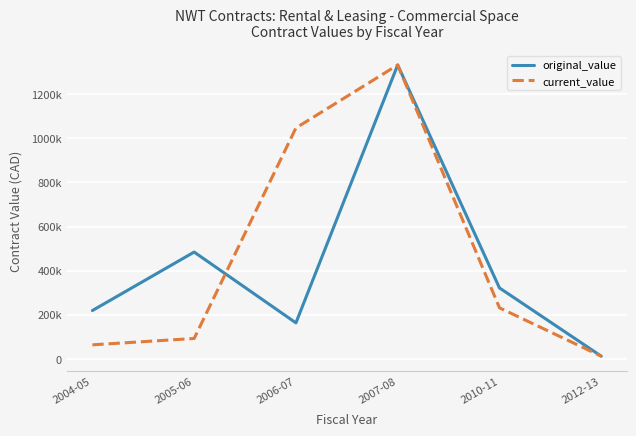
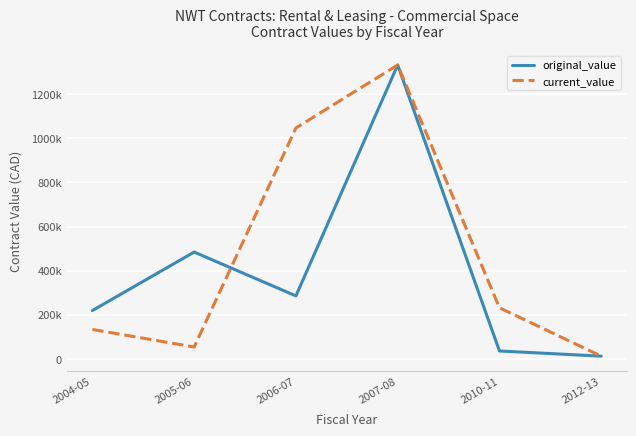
current_value, 2004-05: 60000 -> 130000
current_value, 2005-06: 90000 -> 50000
original_value, 2006-07: 160000 -> 290000
original_value, 2010-11: 320000 -> 40000
